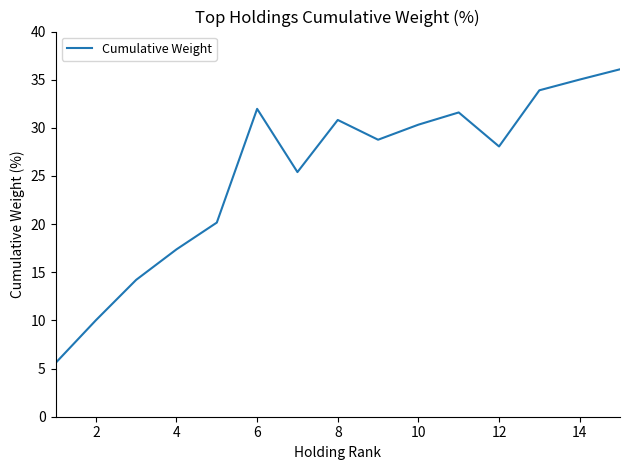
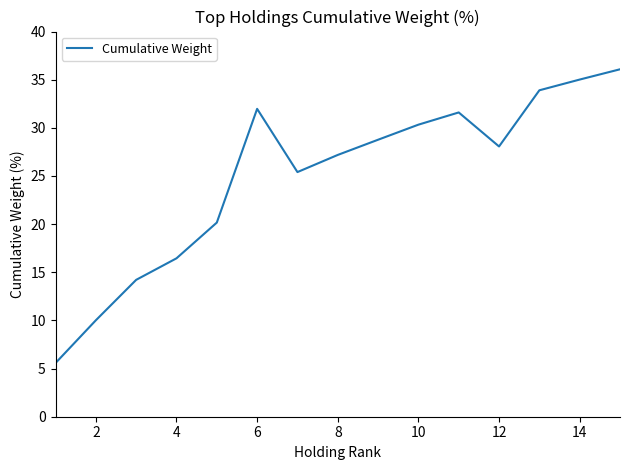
4: 17 -> 16
8: 31 -> 27
